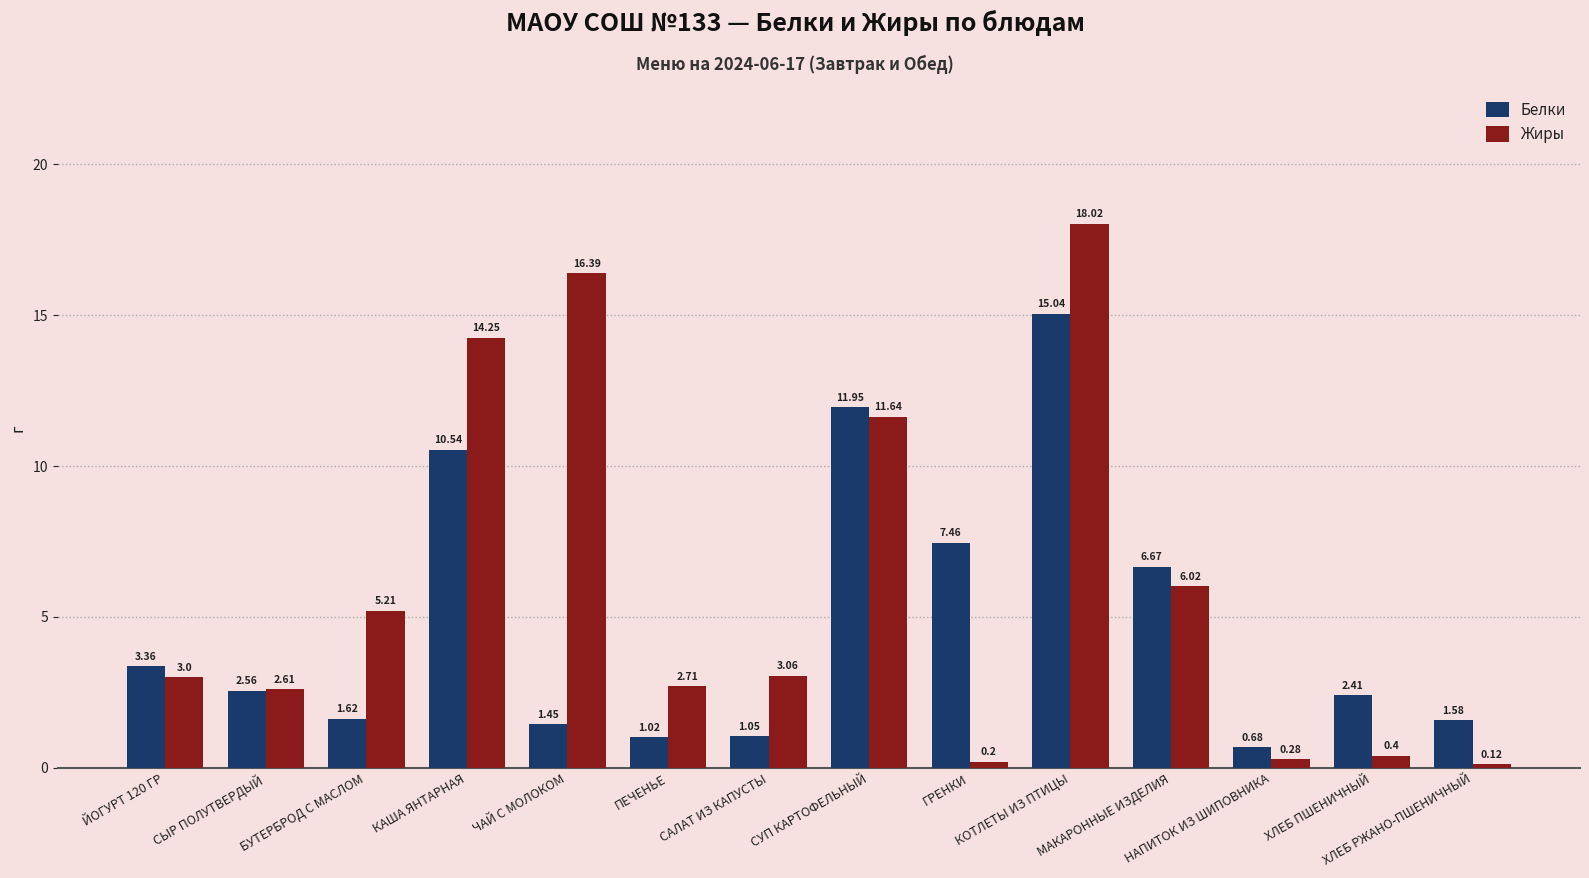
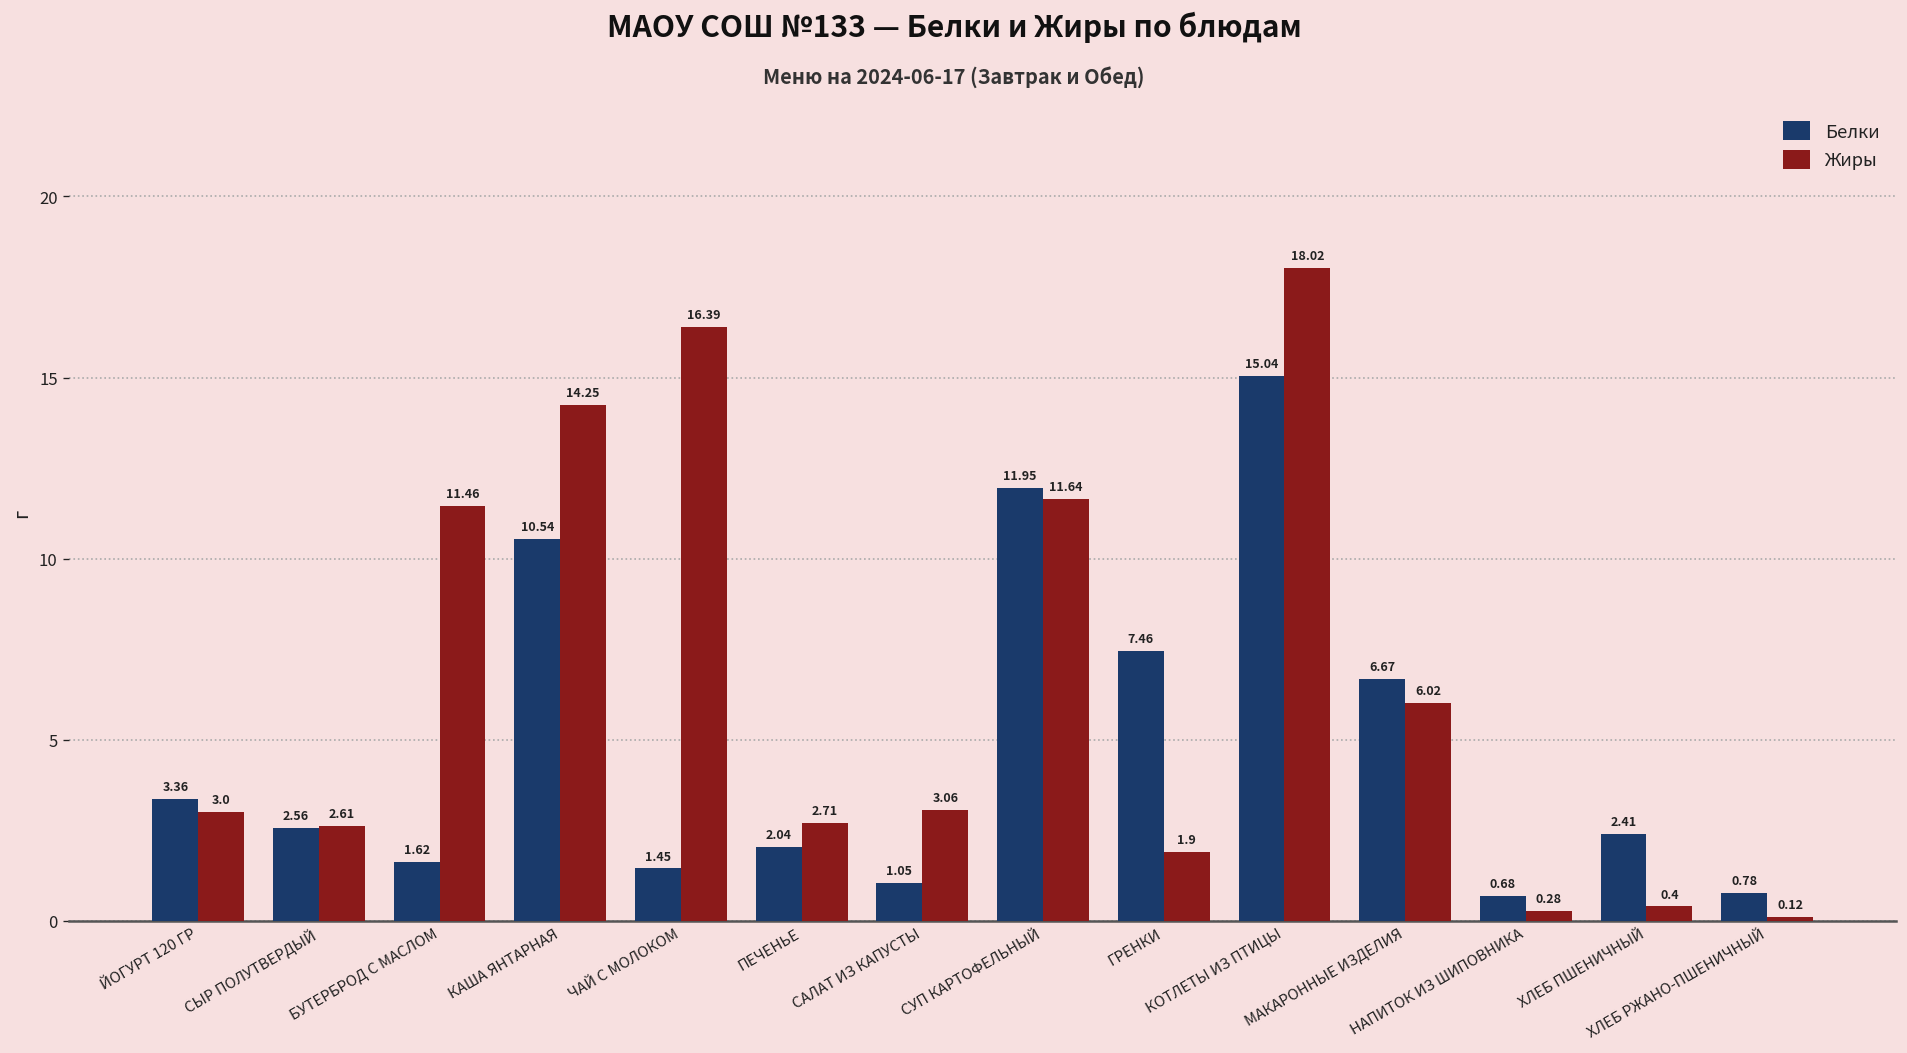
Жиры, БУТЕРБРОД С МАСЛОМ: 5.21 -> 11.46
Белки, ПЕЧЕНЬЕ: 1.02 -> 2.04
Жиры, ГРЕНКИ: 0.2 -> 1.9
Белки, ХЛЕБ РЖАНО-ПШЕНИЧНЫЙ: 1.58 -> 0.78
